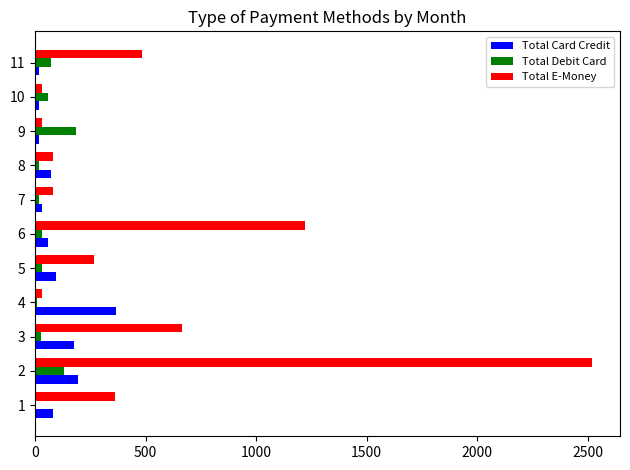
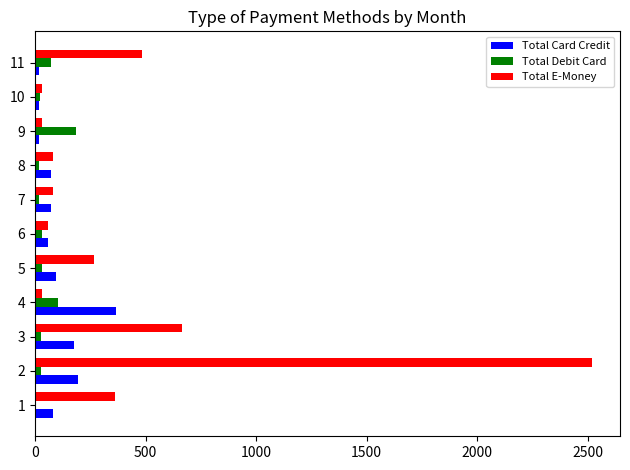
Total Debit Card, 10: 60 -> 20
Total Card Credit, 7: 30 -> 70
Total E-Money, 6: 1220 -> 60
Total Debit Card, 4: 10 -> 100
Total Debit Card, 2: 130 -> 20
